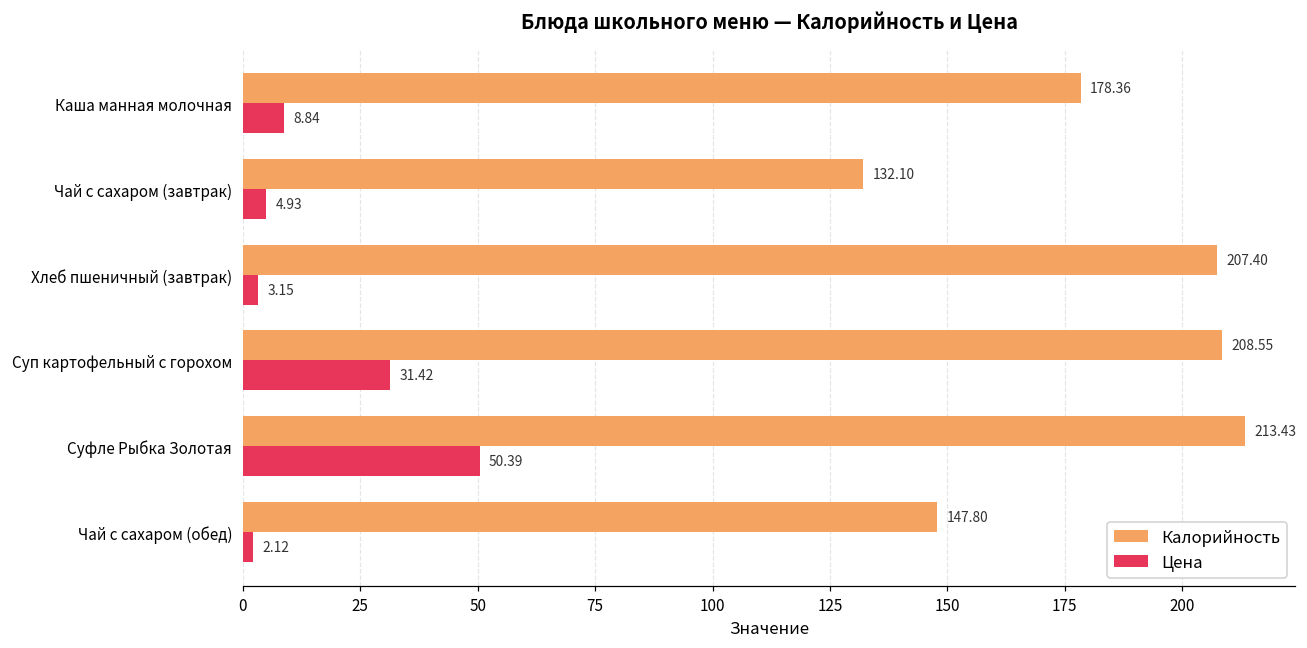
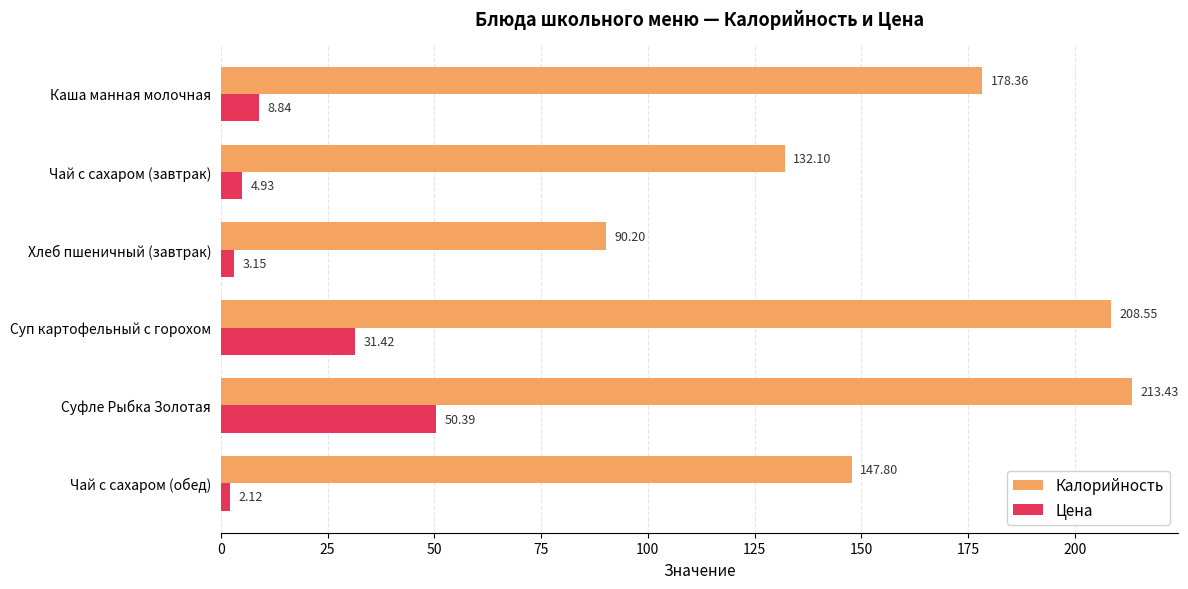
Калорийность, Хлеб пшеничный (завтрак): 207.40 -> 90.20
